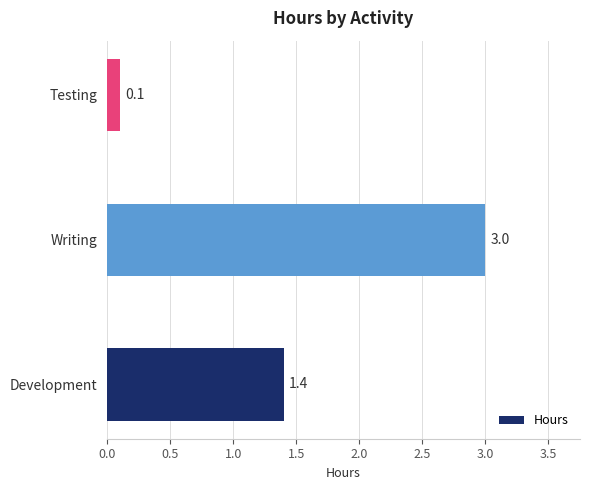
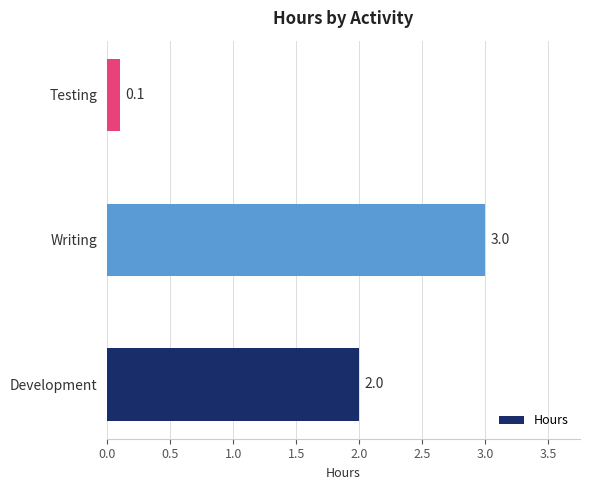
Development: 1.4 -> 2.0
